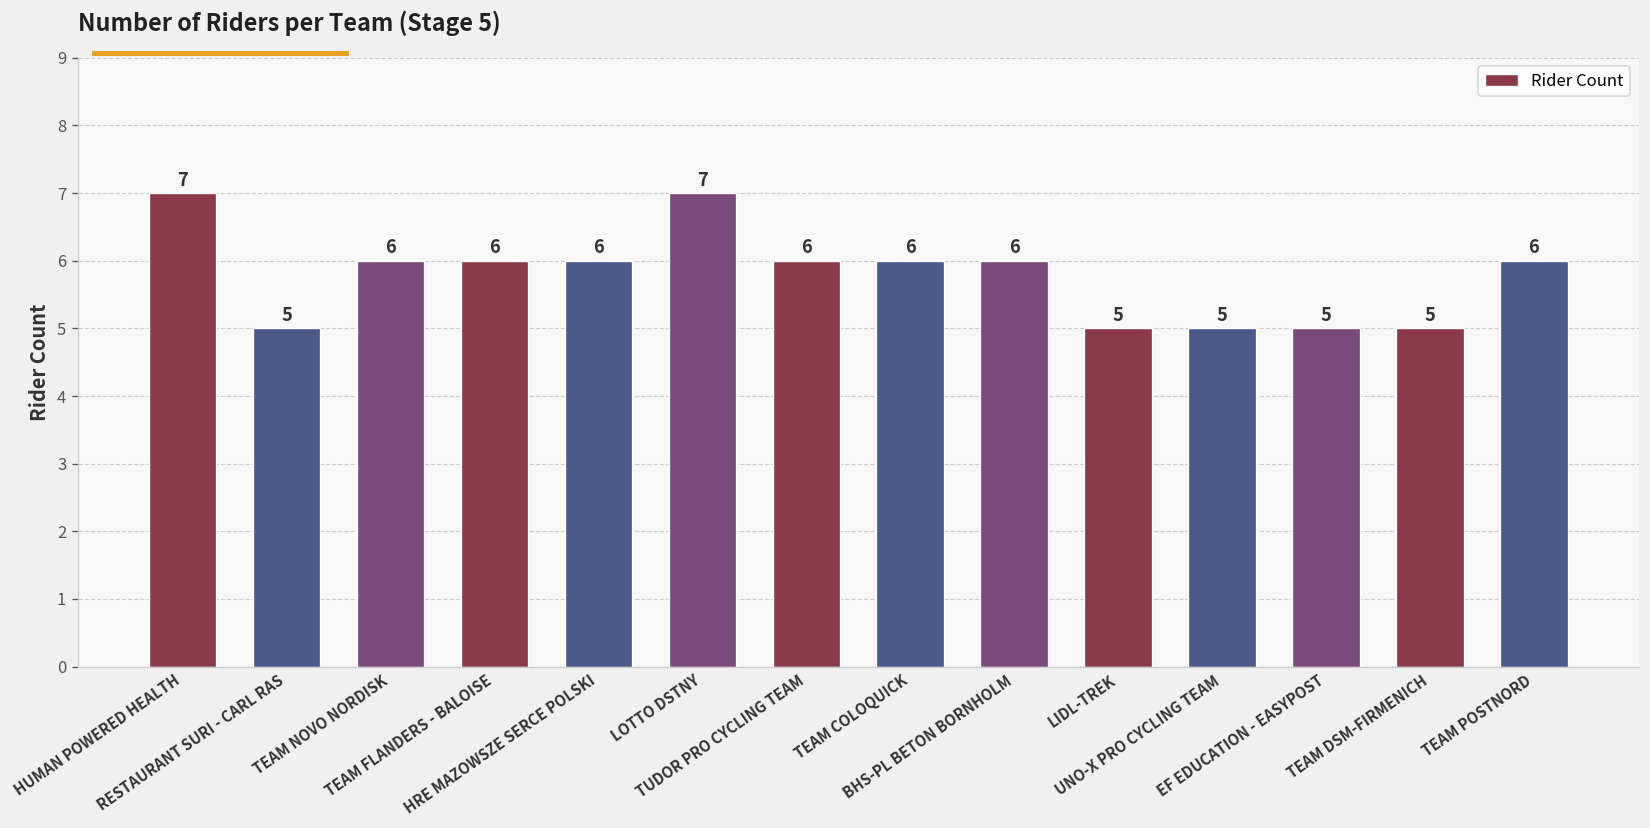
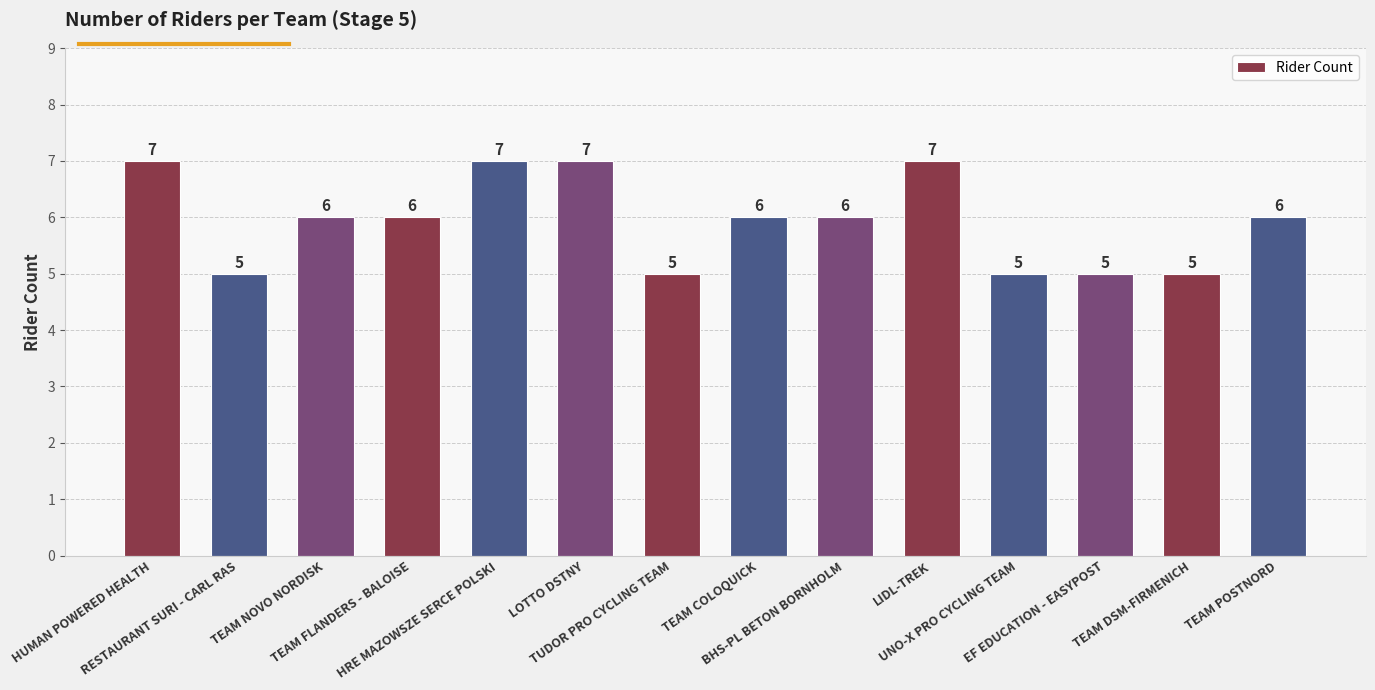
HRE MAZOWSZE SERCE POLSKI: 6 -> 7
TUDOR PRO CYCLING TEAM: 6 -> 5
LIDL-TREK: 5 -> 7
